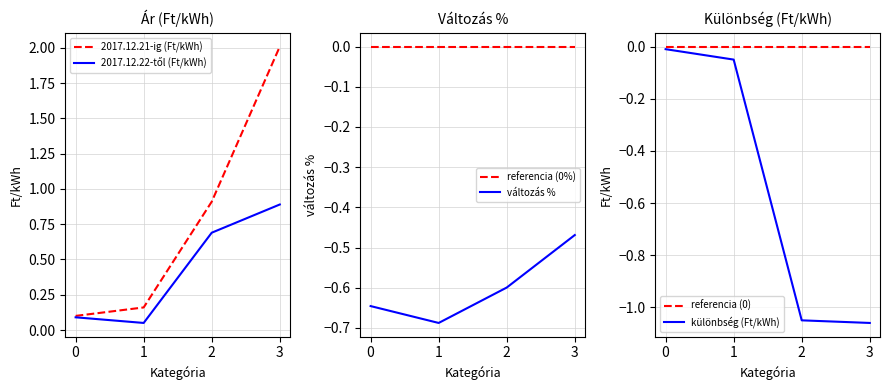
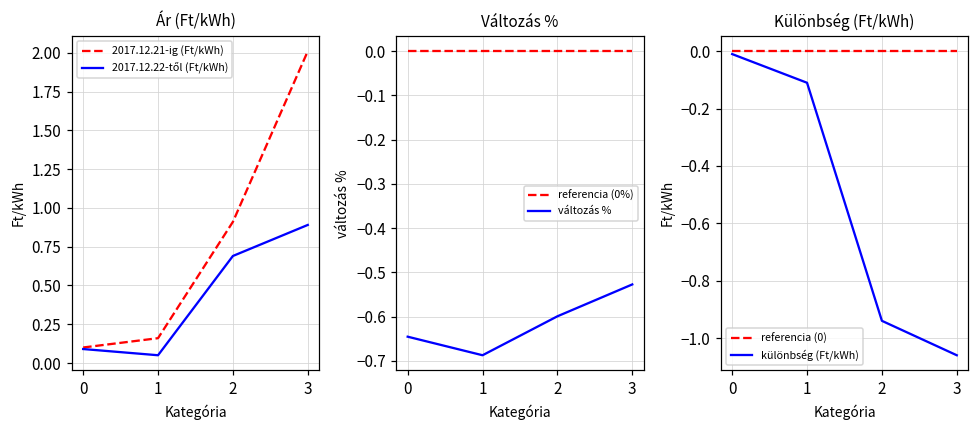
Változás %, változás %, 3: -0.47 -> -0.53
Különbség (Ft/kWh), különbség (Ft/kWh), 1: -0.05 -> -0.11
Különbség (Ft/kWh), különbség (Ft/kWh), 2: -1.05 -> -0.94
